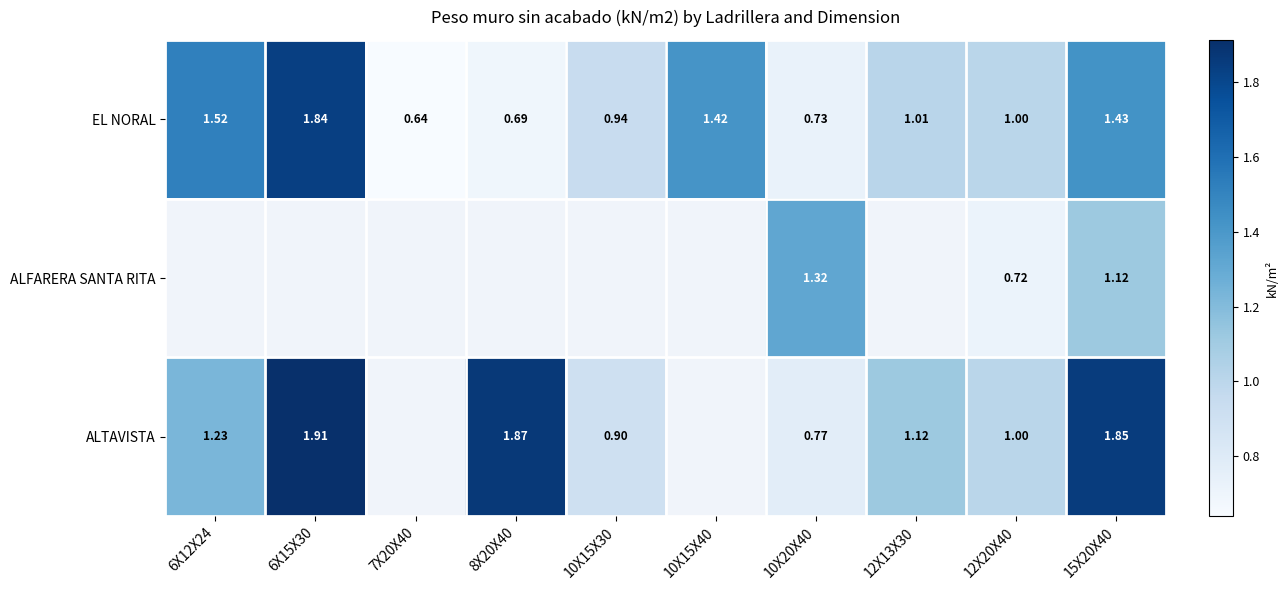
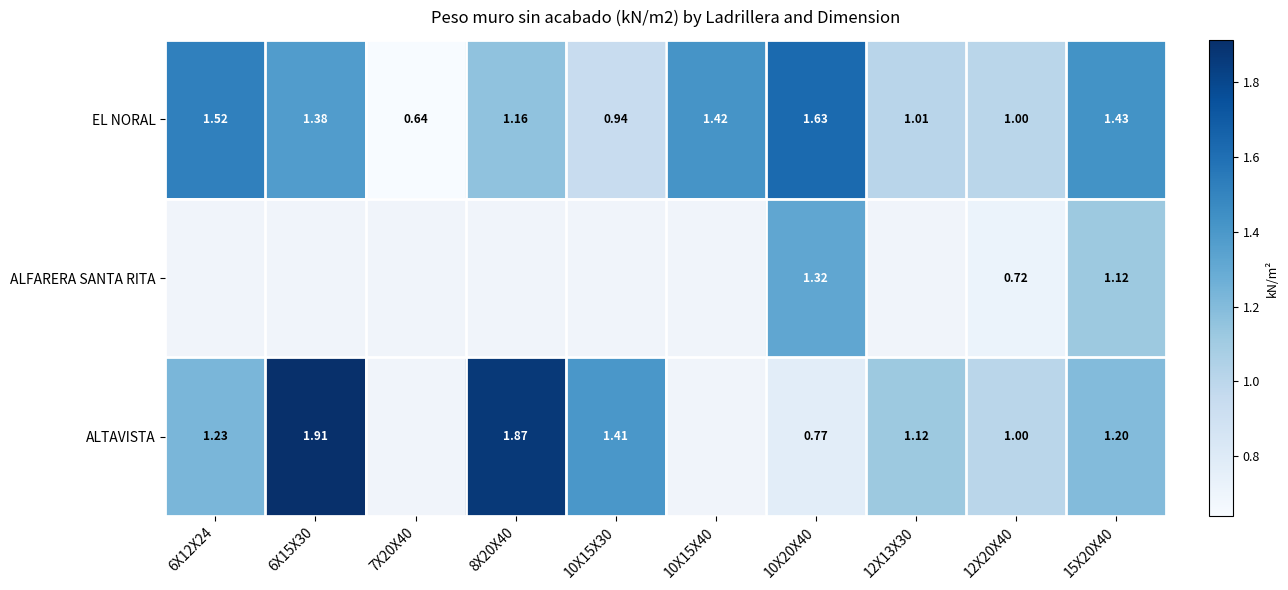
EL NORAL, 6X15X30: 1.84 -> 1.38
EL NORAL, 8X20X40: 0.69 -> 1.16
EL NORAL, 10X20X40: 0.73 -> 1.63
ALTAVISTA, 10X15X30: 0.90 -> 1.41
ALTAVISTA, 15X20X40: 1.85 -> 1.20
